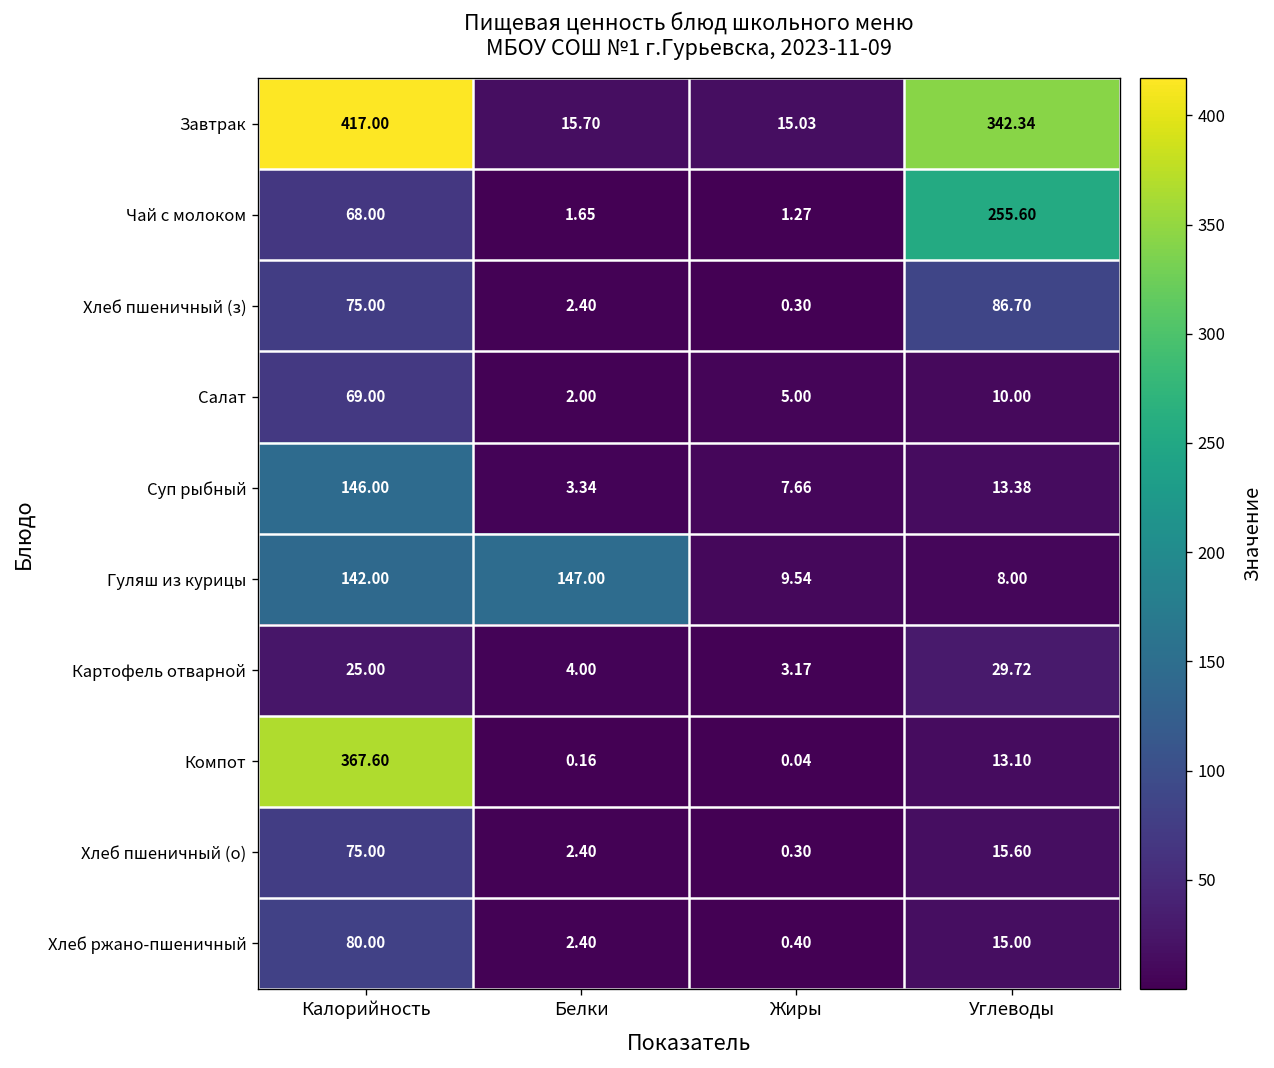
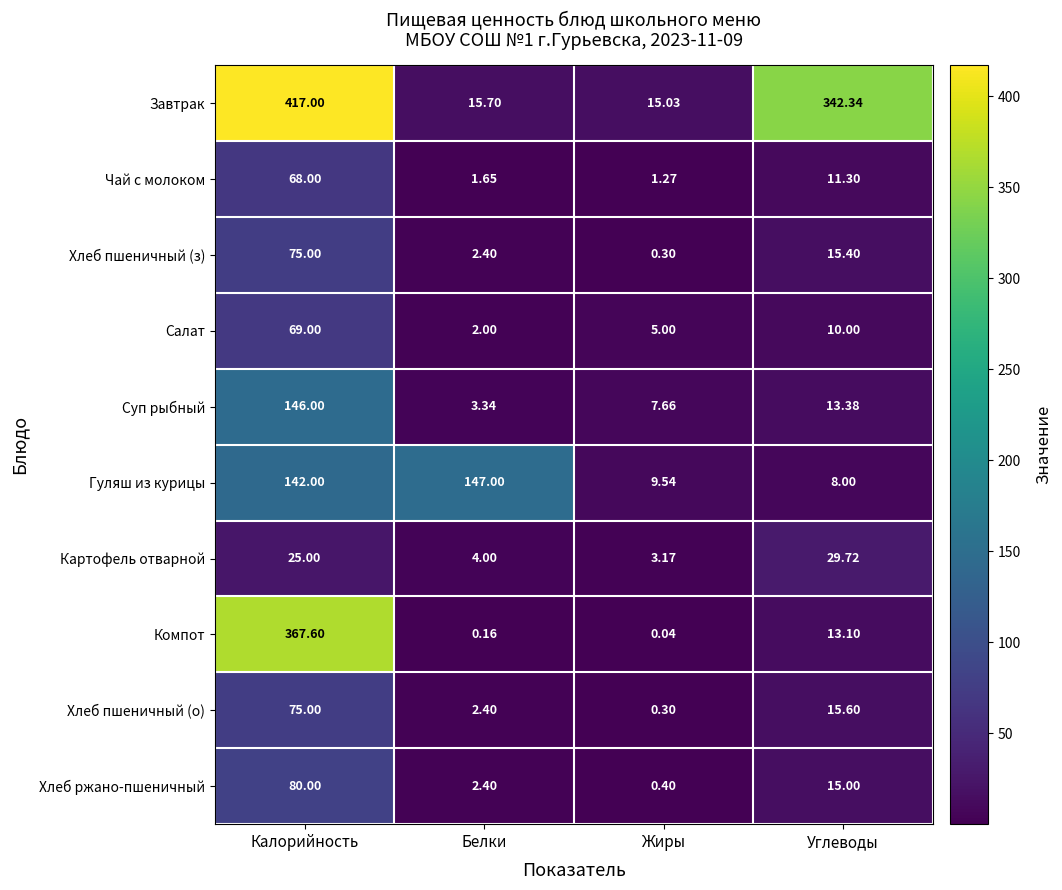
Чай с молоком, Углеводы: 255.60 -> 11.30
Хлеб пшеничный (з), Углеводы: 86.70 -> 15.40
